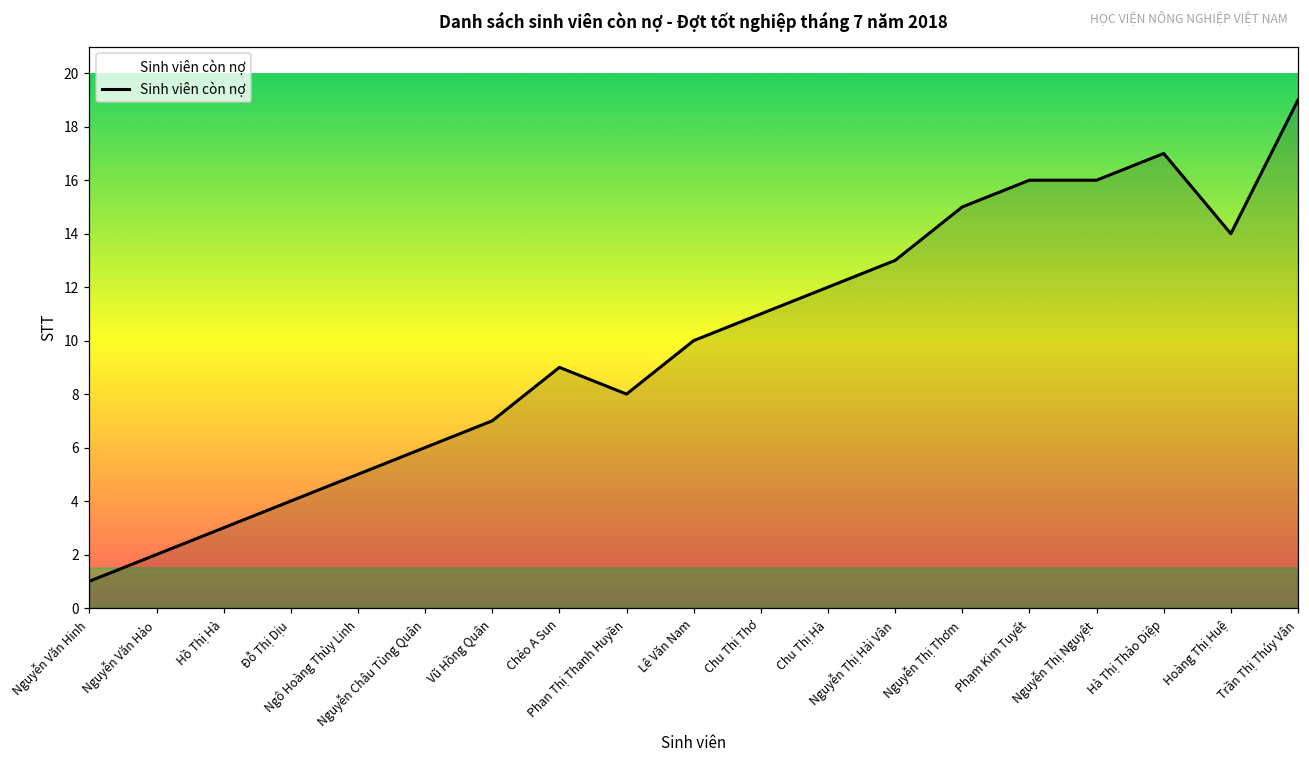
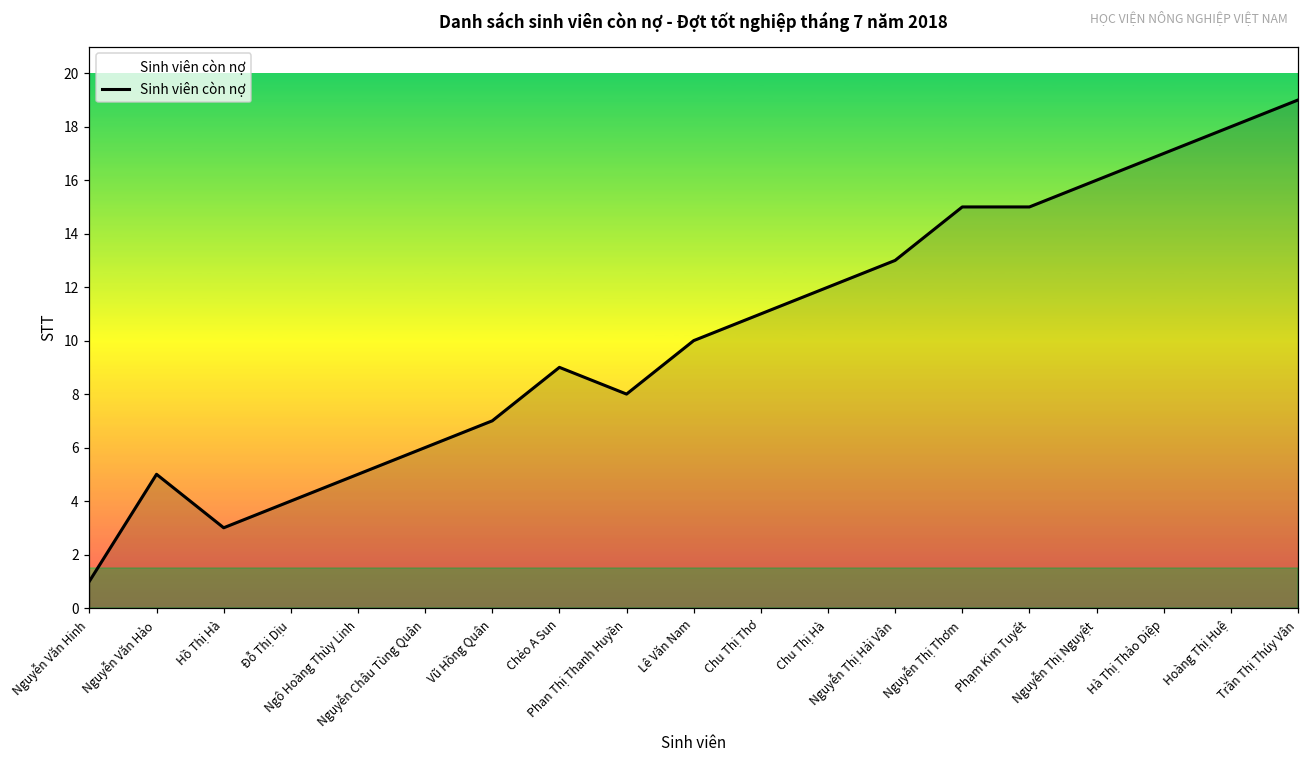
Nguyễn Văn Hảo: 2 -> 5
Phạm Kim Tuyết: 16 -> 15
Hoàng Thị Huệ: 14 -> 18
